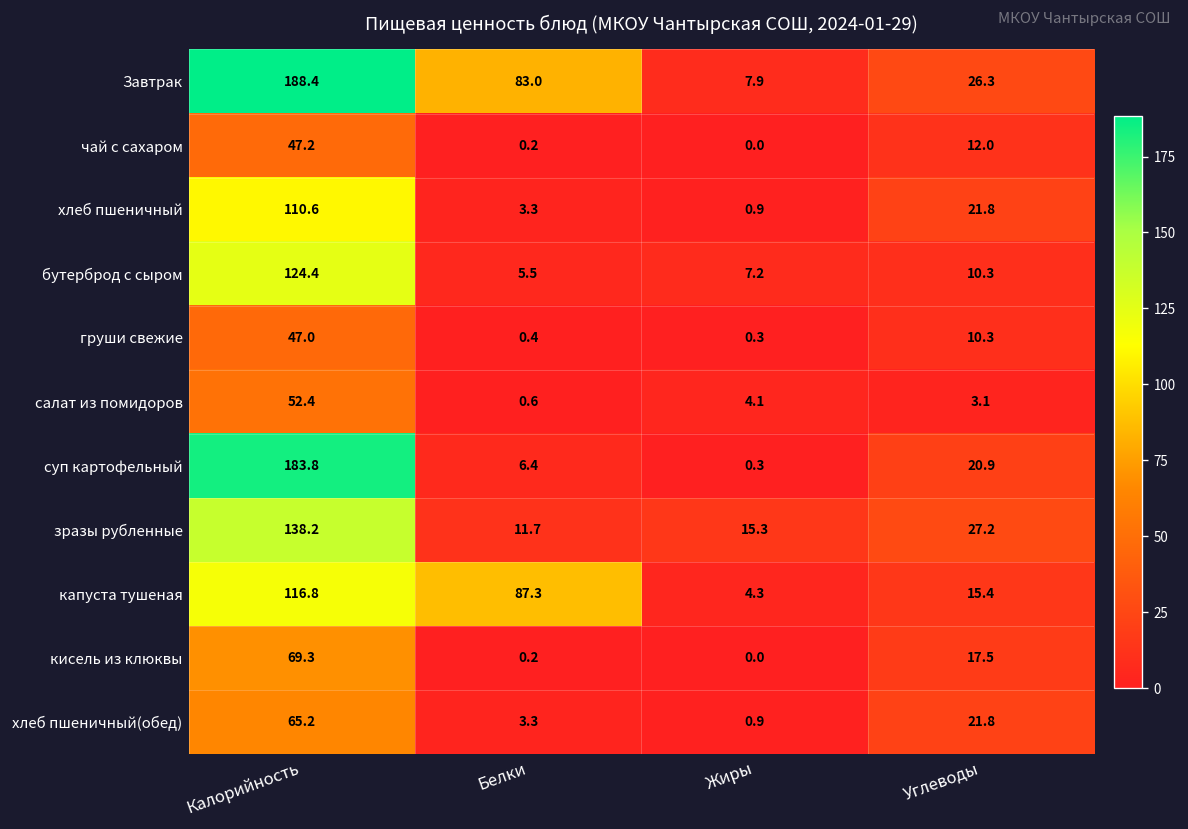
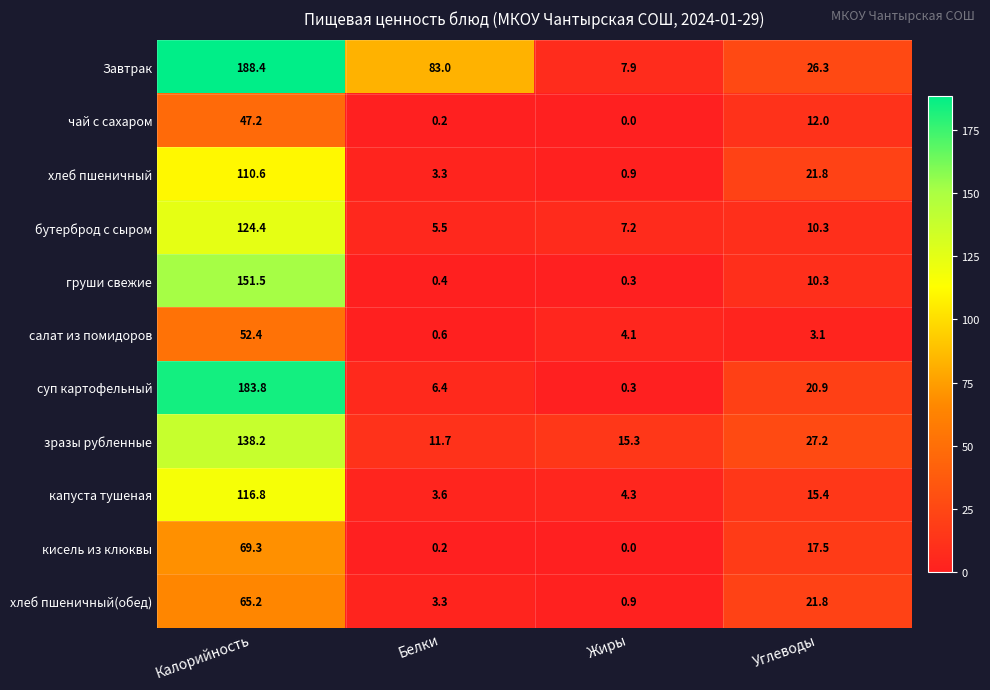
груши свежие, Калорийность: 47.0 -> 151.5
капуста тушеная, Белки: 87.3 -> 3.6
